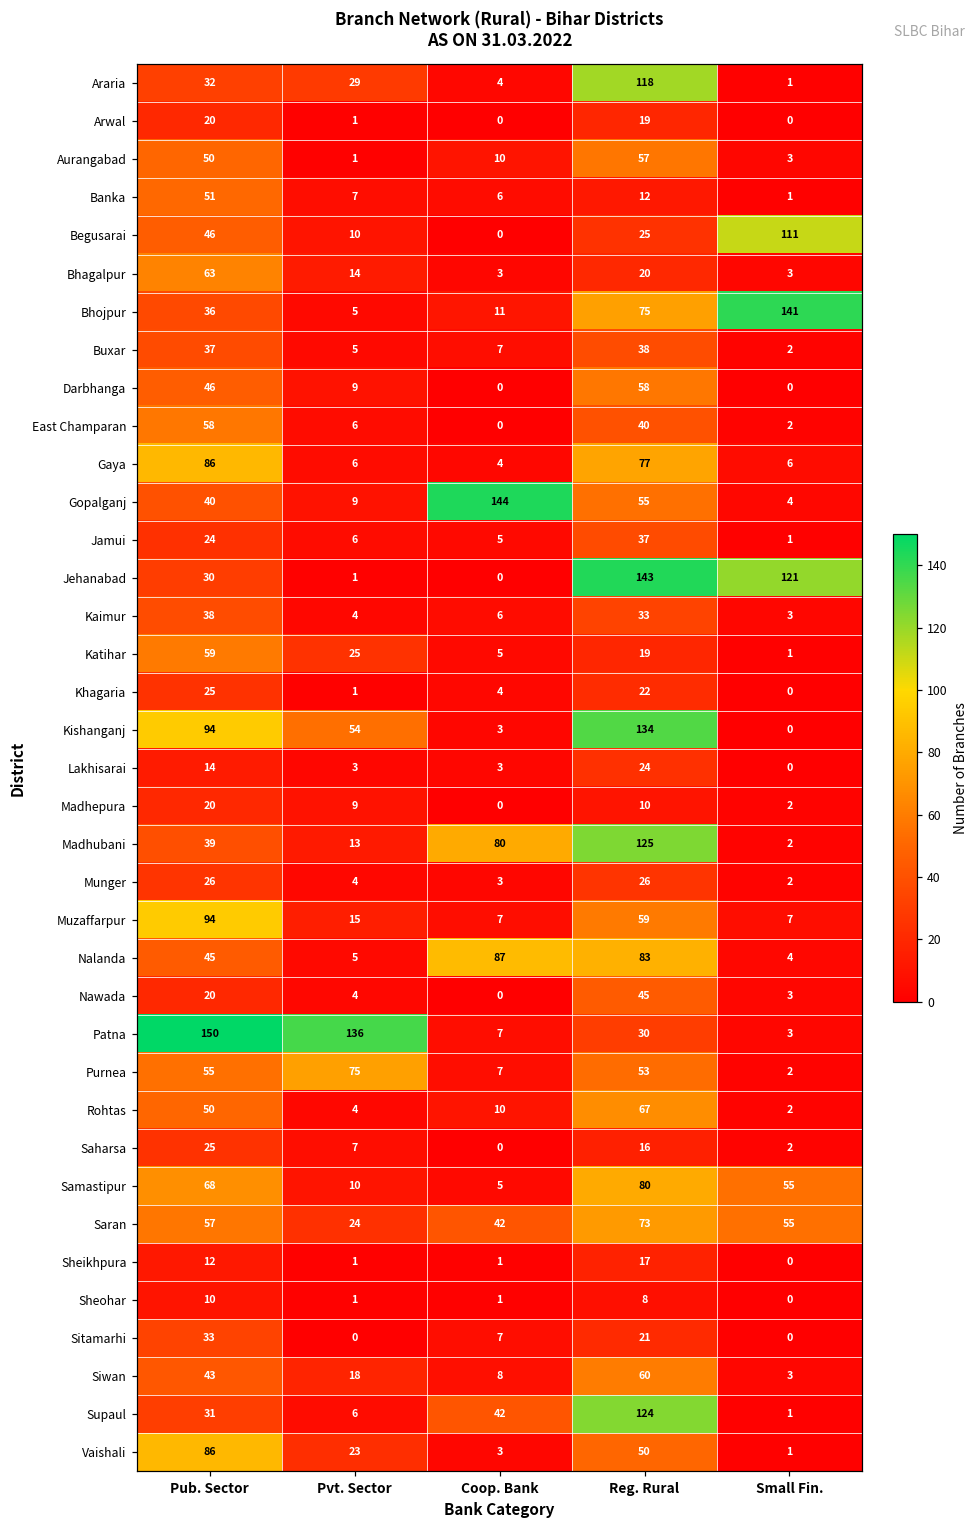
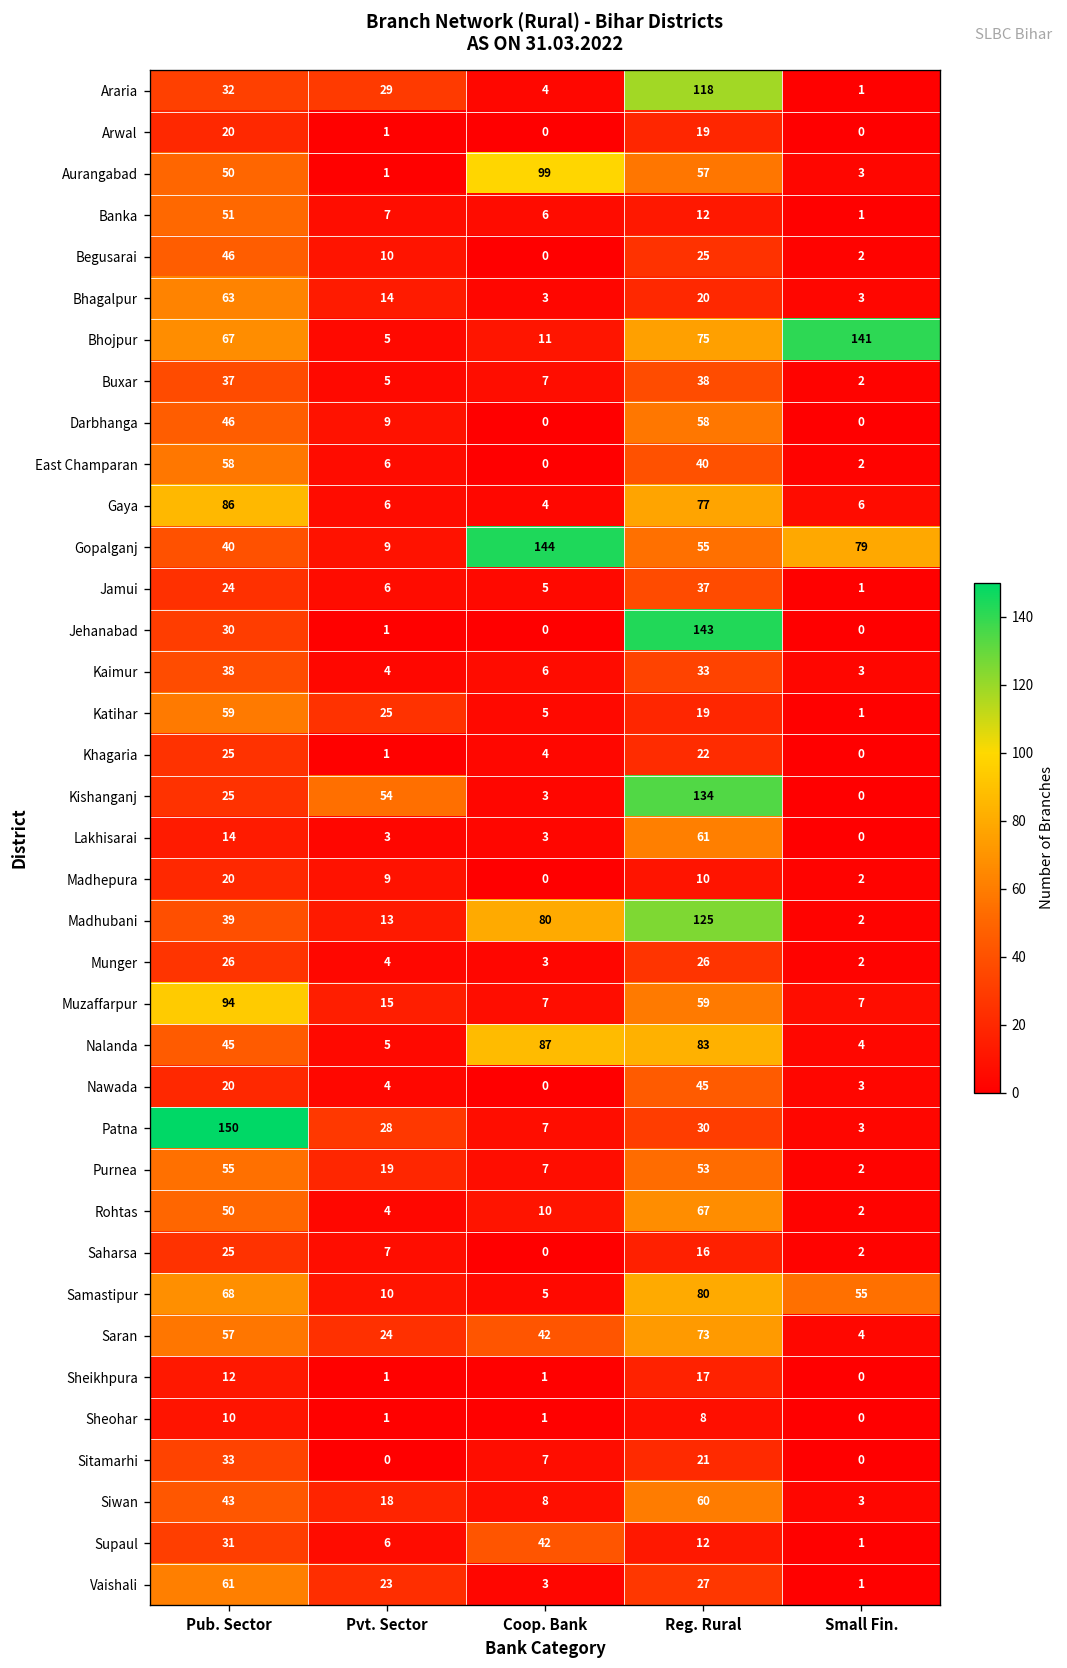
Aurangabad, Coop. Bank: 10 -> 99
Begusarai, Small Fin.: 111 -> 2
Bhojpur, Pub. Sector: 36 -> 67
Gopalganj, Small Fin.: 4 -> 79
Jehanabad, Small Fin.: 121 -> 0
Kishanganj, Pub. Sector: 94 -> 25
Lakhisarai, Reg. Rural: 24 -> 61
Patna, Pvt. Sector: 136 -> 28
Purnea, Pvt. Sector: 75 -> 19
Saran, Small Fin.: 55 -> 4
Supaul, Reg. Rural: 124 -> 12
Vaishali, Pub. Sector: 86 -> 61
Vaishali, Reg. Rural: 50 -> 27
